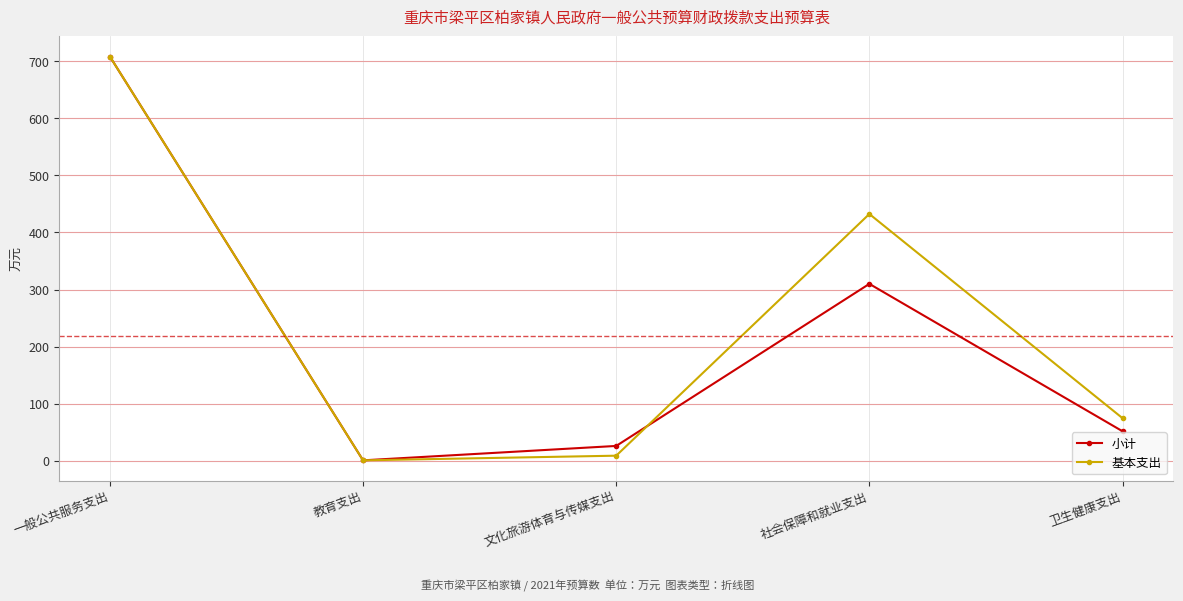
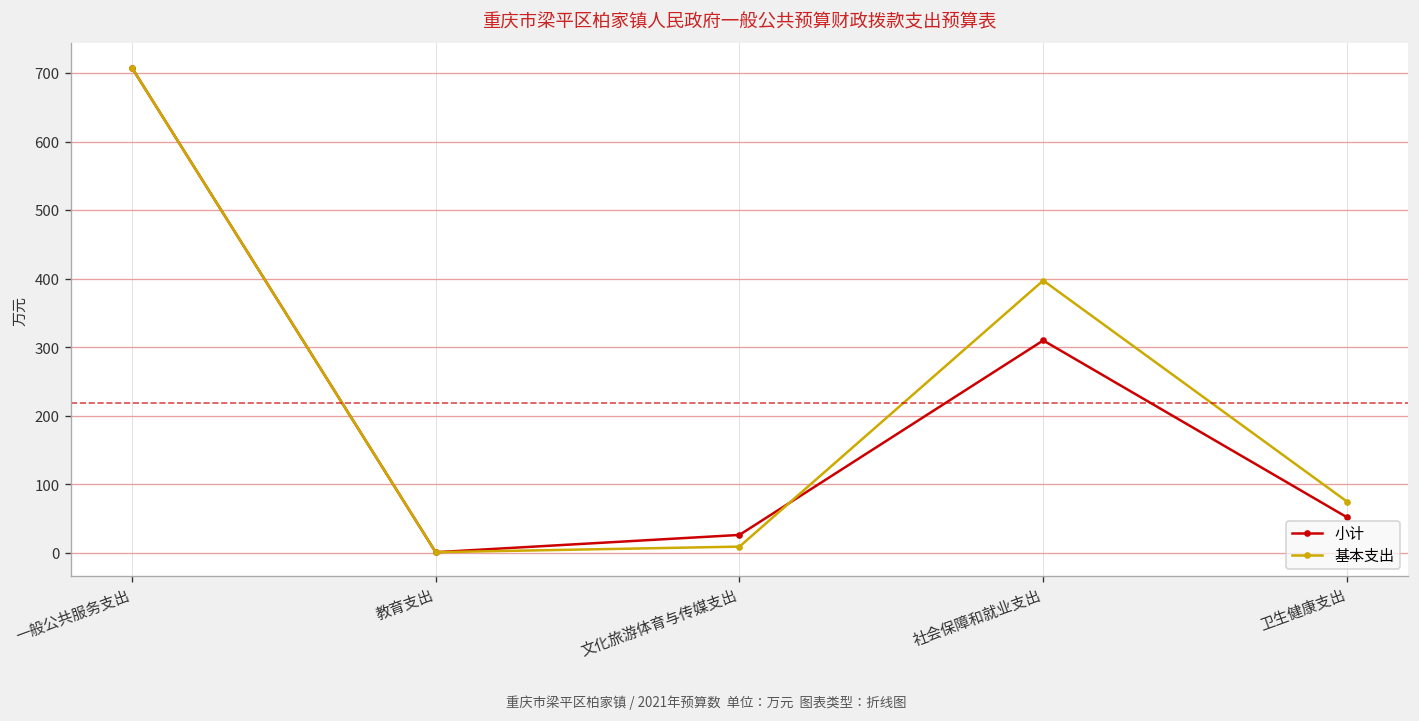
基本支出, 社会保障和就业支出: 430 -> 400
